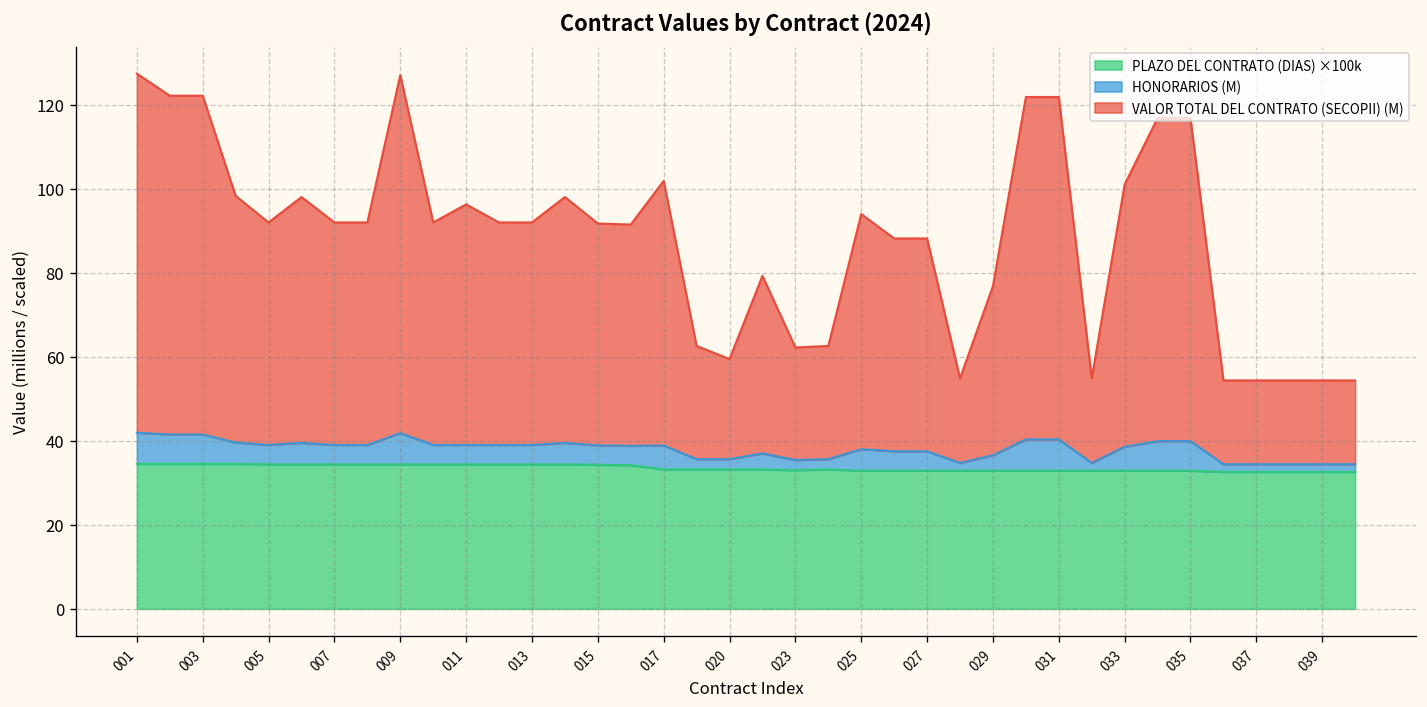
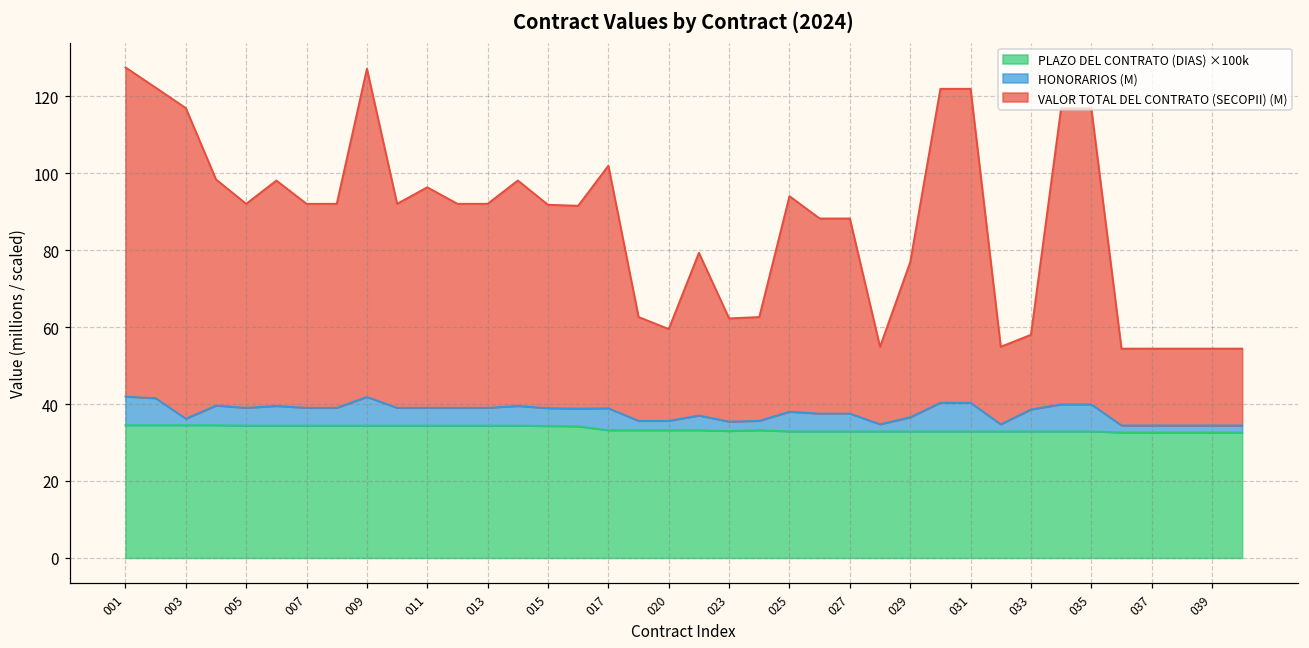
HONORARIOS (M), 003: 7 -> 2
VALOR TOTAL DEL CONTRATO (SECOPII) (M), 033: 62 -> 19
